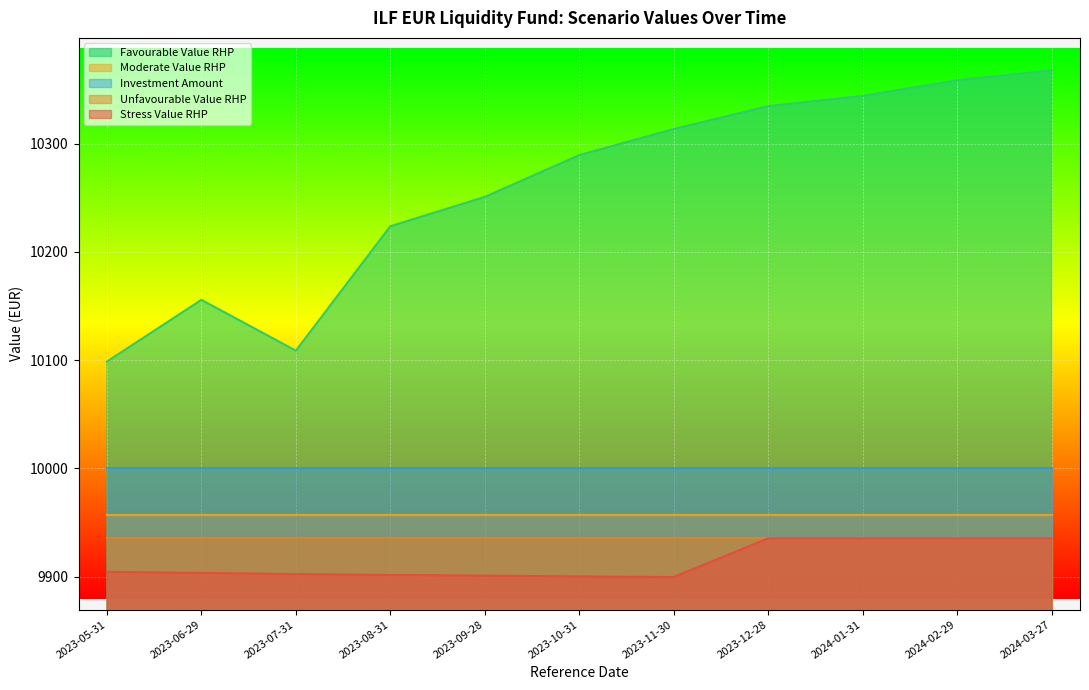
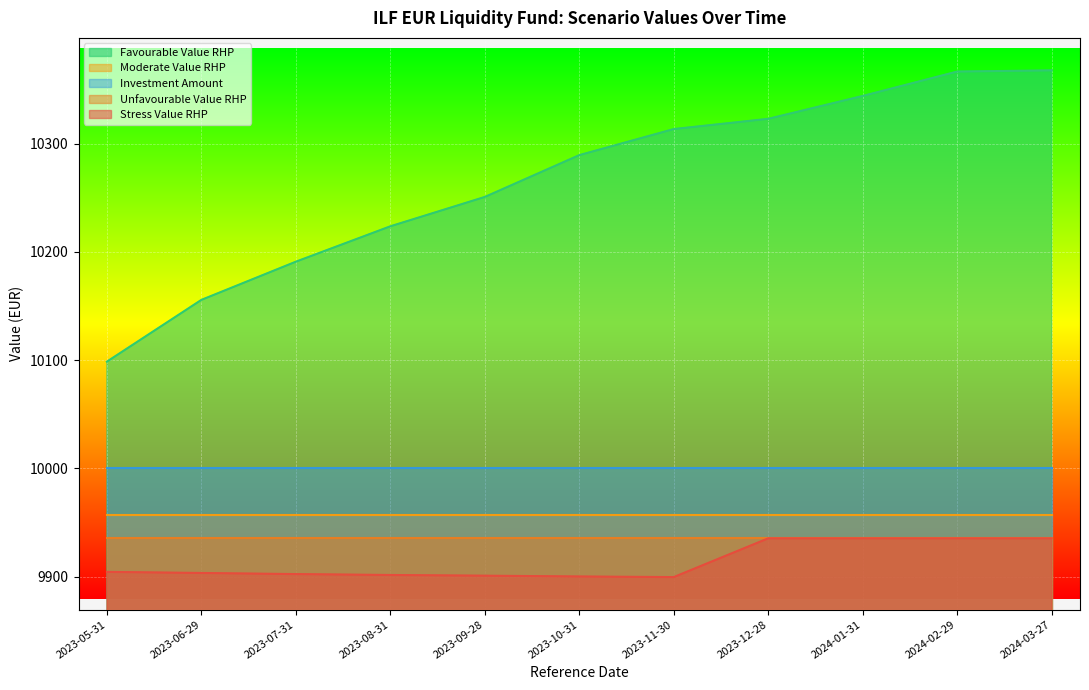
Favourable Value RHP, 2023-07-31: 10109 -> 10191
Favourable Value RHP, 2023-12-28: 10335 -> 10323
Favourable Value RHP, 2024-02-29: 10359 -> 10367
